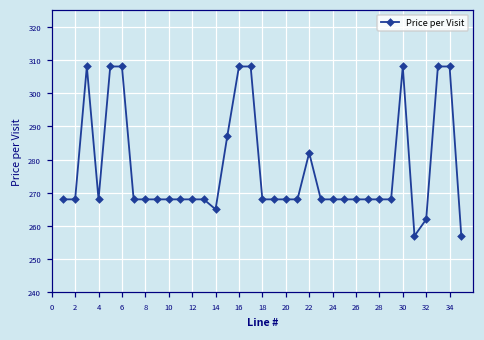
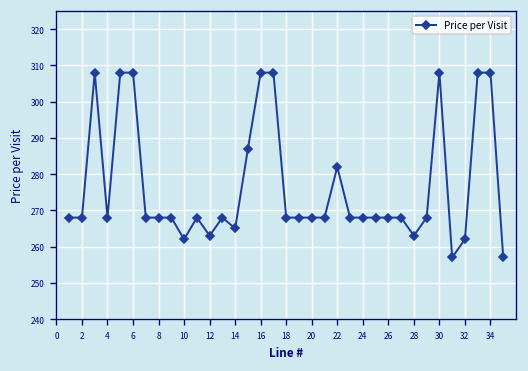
10: 268 -> 262
12: 268 -> 263
28: 268 -> 263
